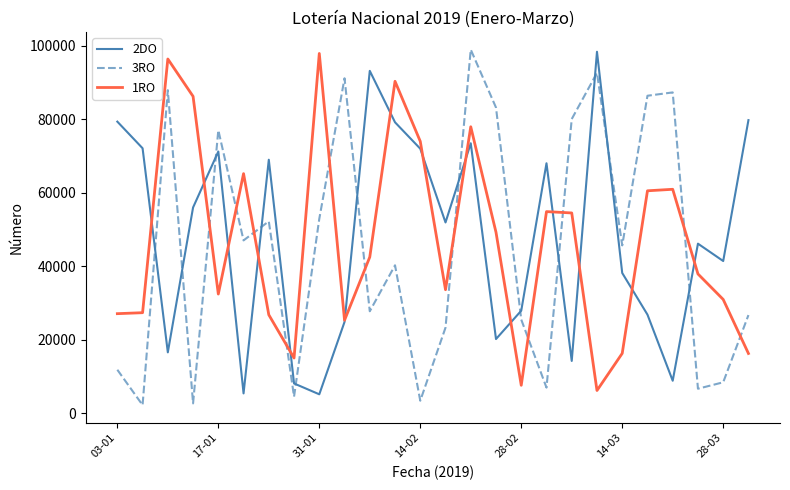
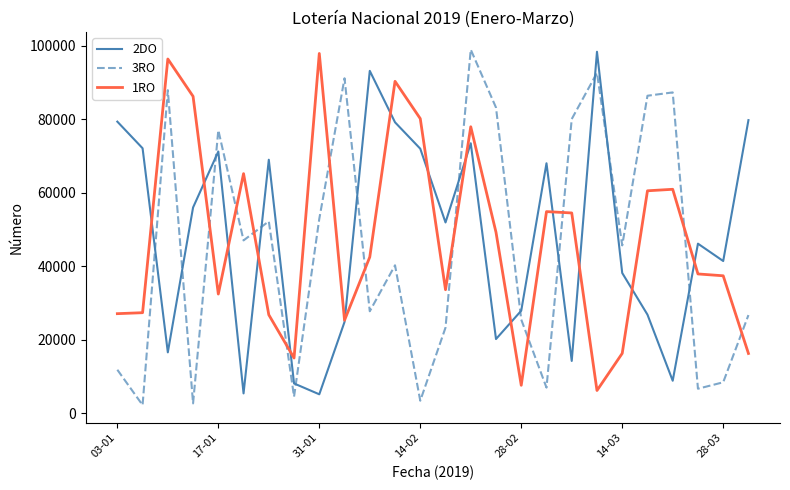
1RO, 14-02: 74000 -> 80000
1RO, 28-03: 31000 -> 37000
